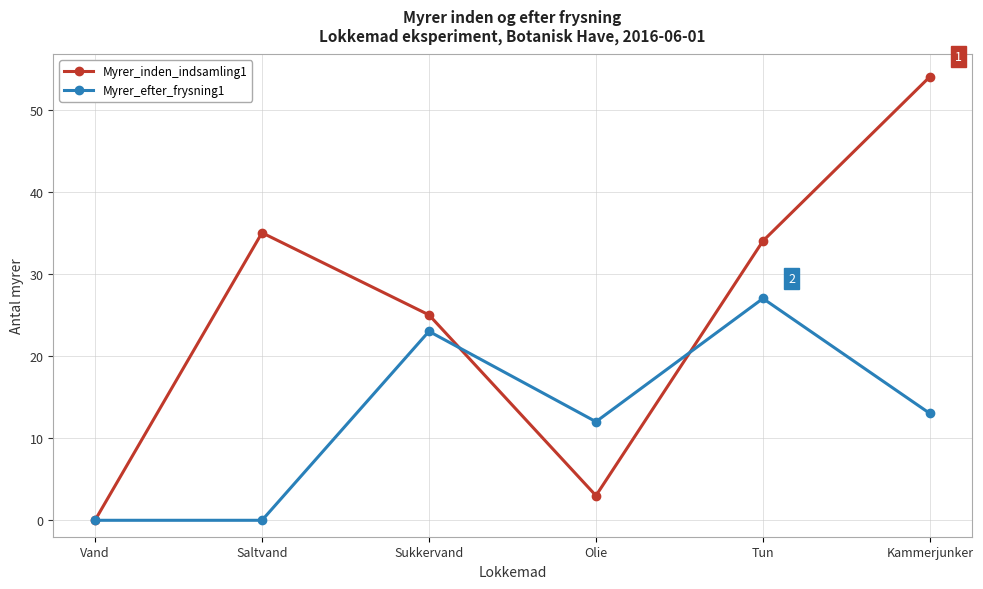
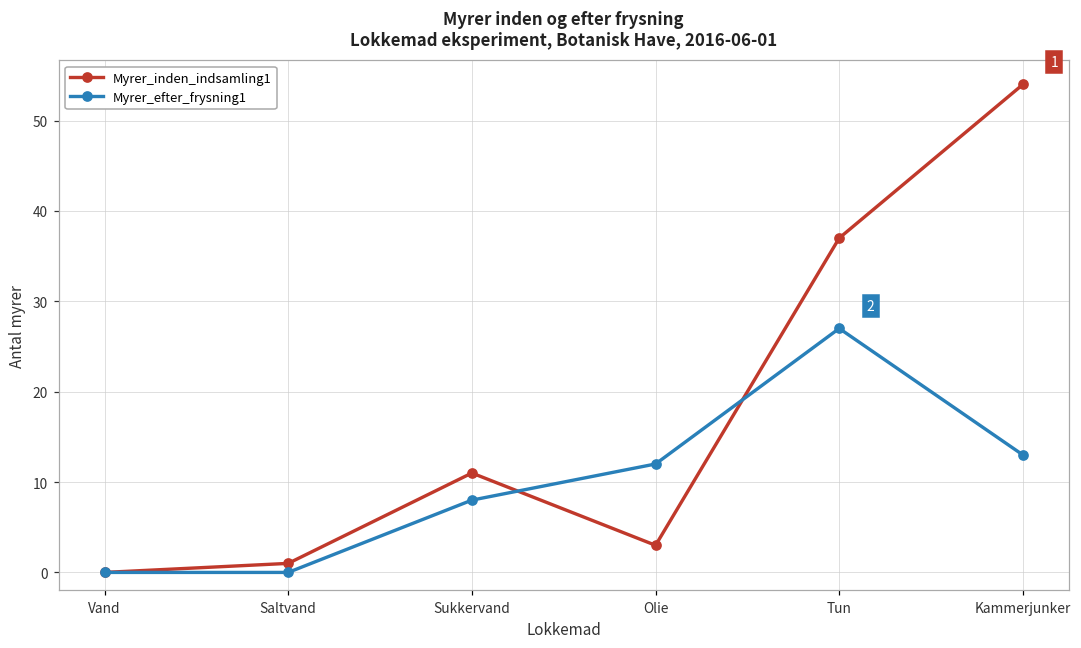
Myrer_inden_indsamling1, Saltvand: 35 -> 1
Myrer_inden_indsamling1, Sukkervand: 25 -> 11
Myrer_efter_frysning1, Sukkervand: 23 -> 8
Myrer_inden_indsamling1, Tun: 34 -> 37
